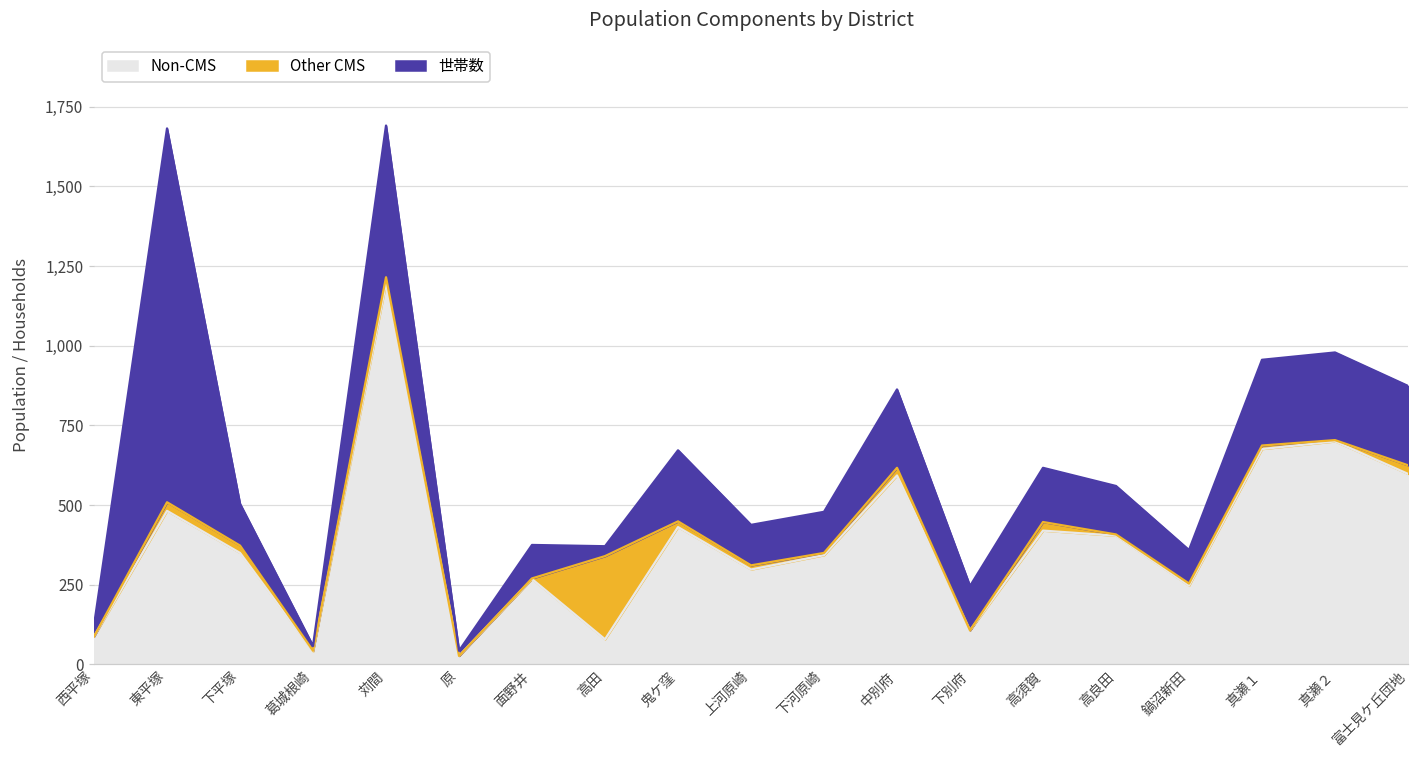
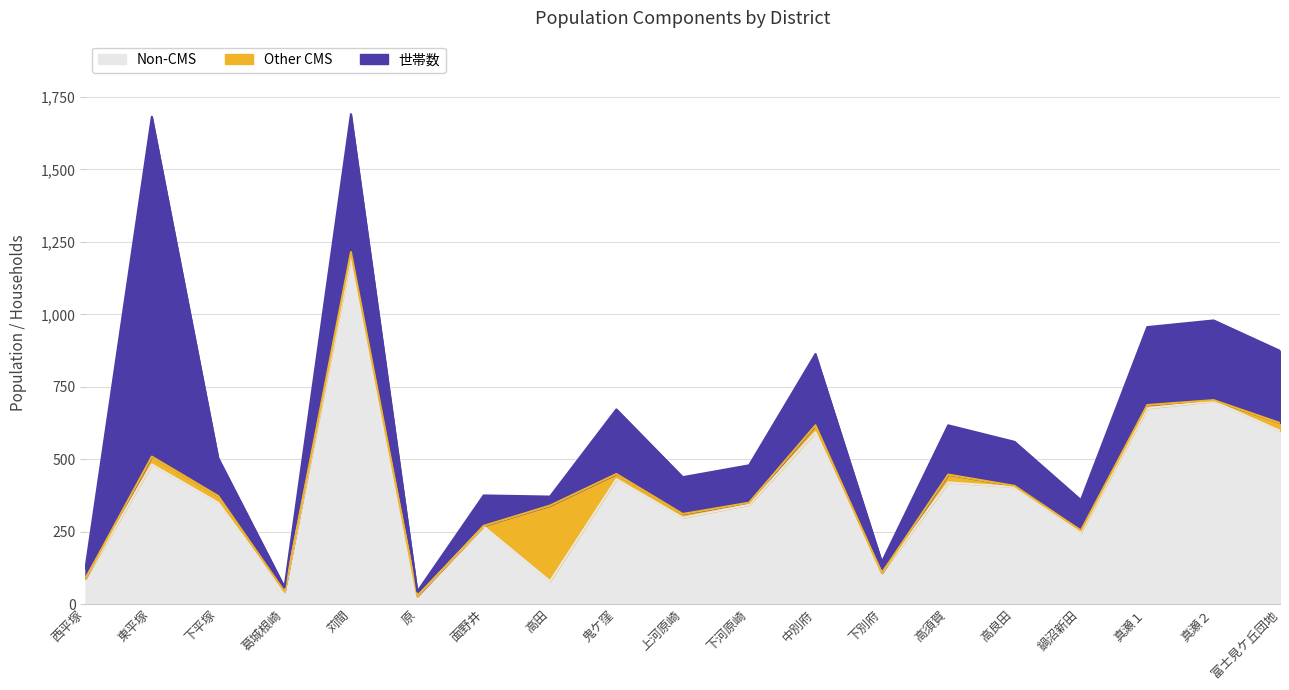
世帯数, 下別府: 140 -> 40
